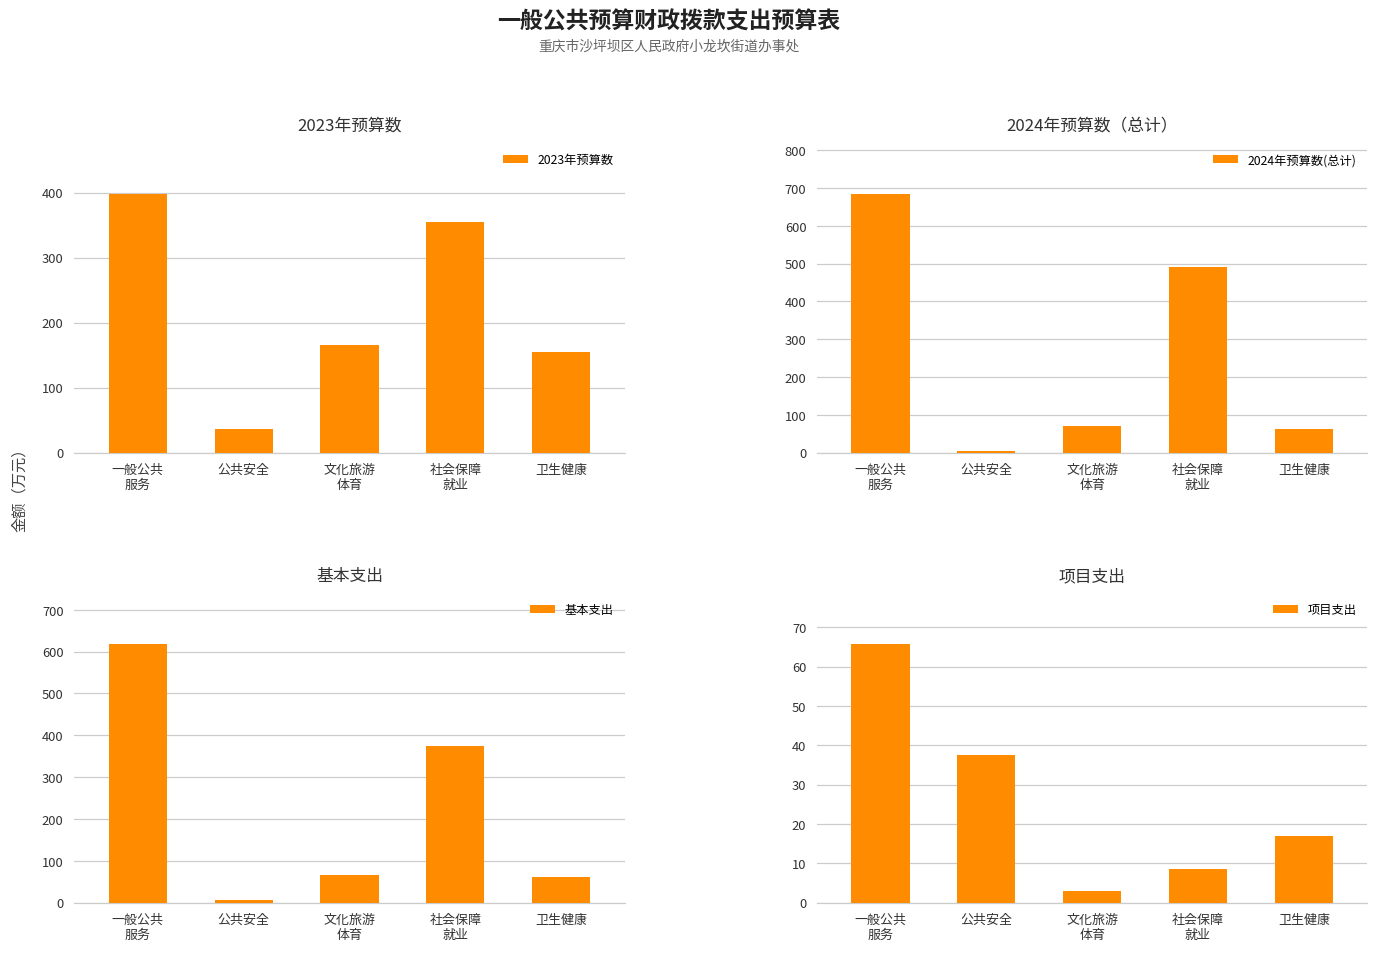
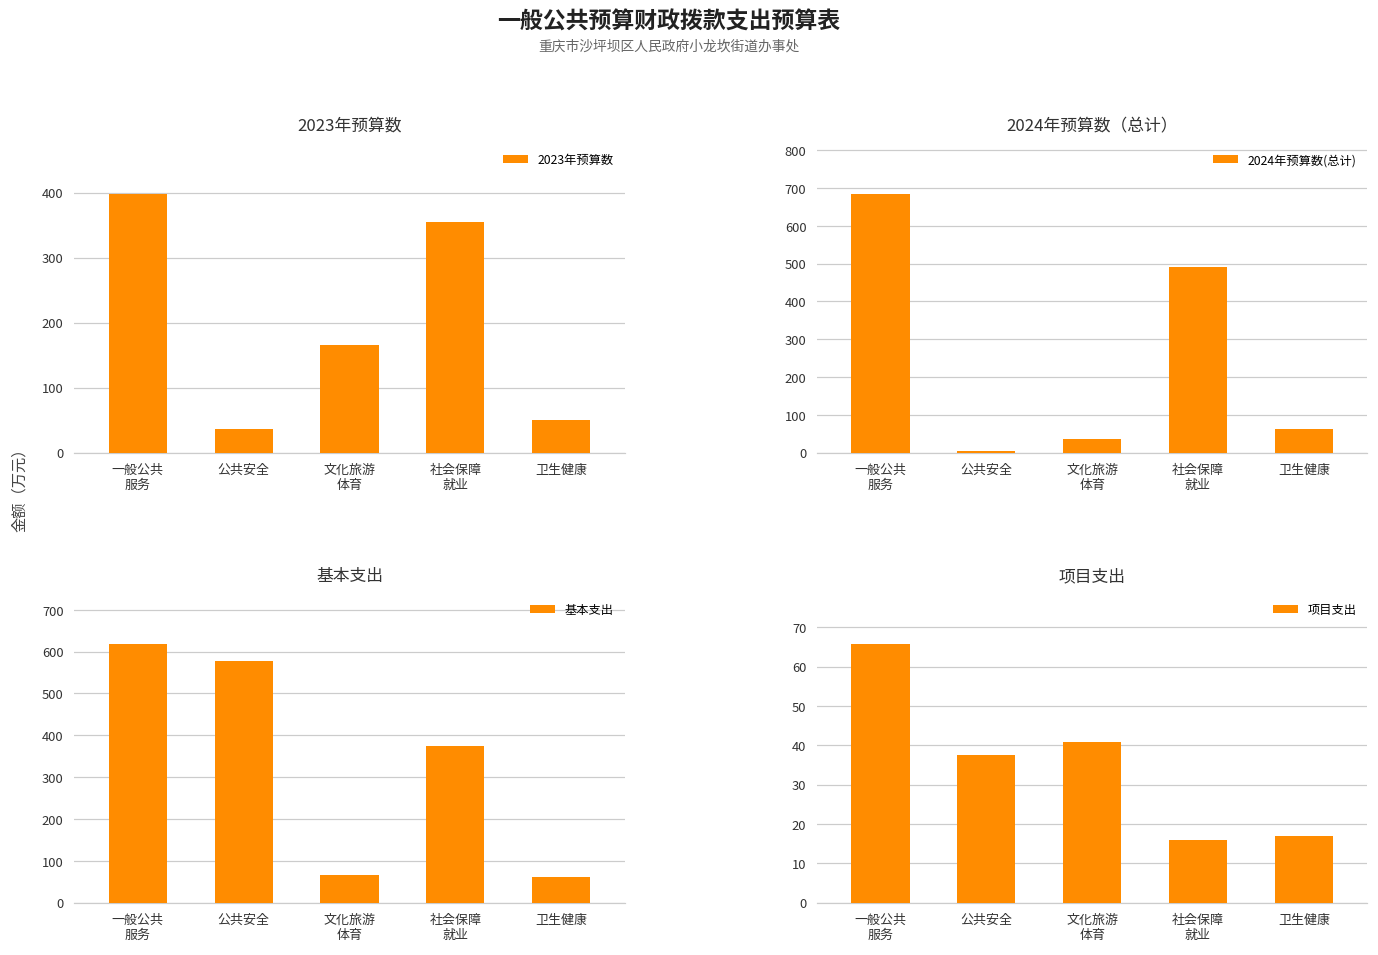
2023年预算数, 卫生健康: 150 -> 50
2024年预算数（总计）, 文化旅游 体育: 70 -> 40
基本支出, 公共安全: 10 -> 580
项目支出, 文化旅游 体育: 3 -> 41
项目支出, 社会保障 就业: 9 -> 16
